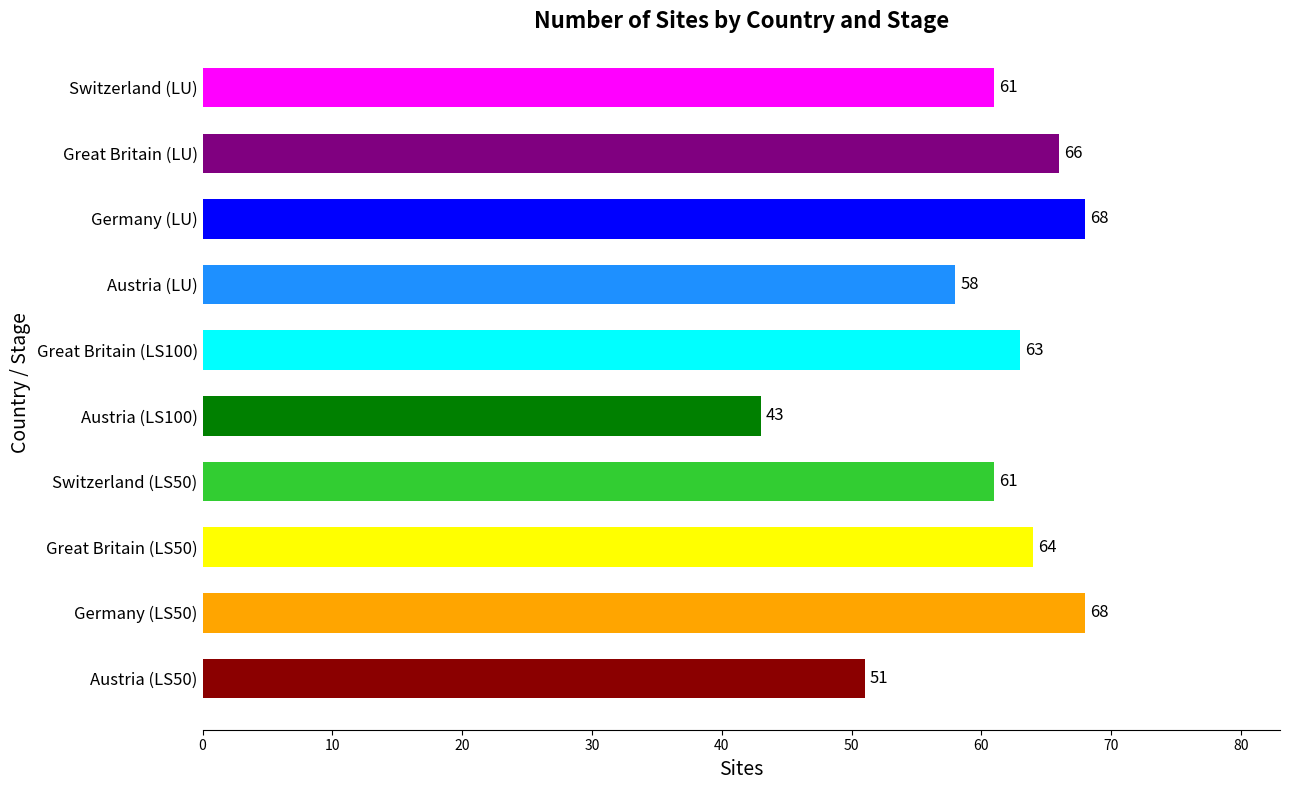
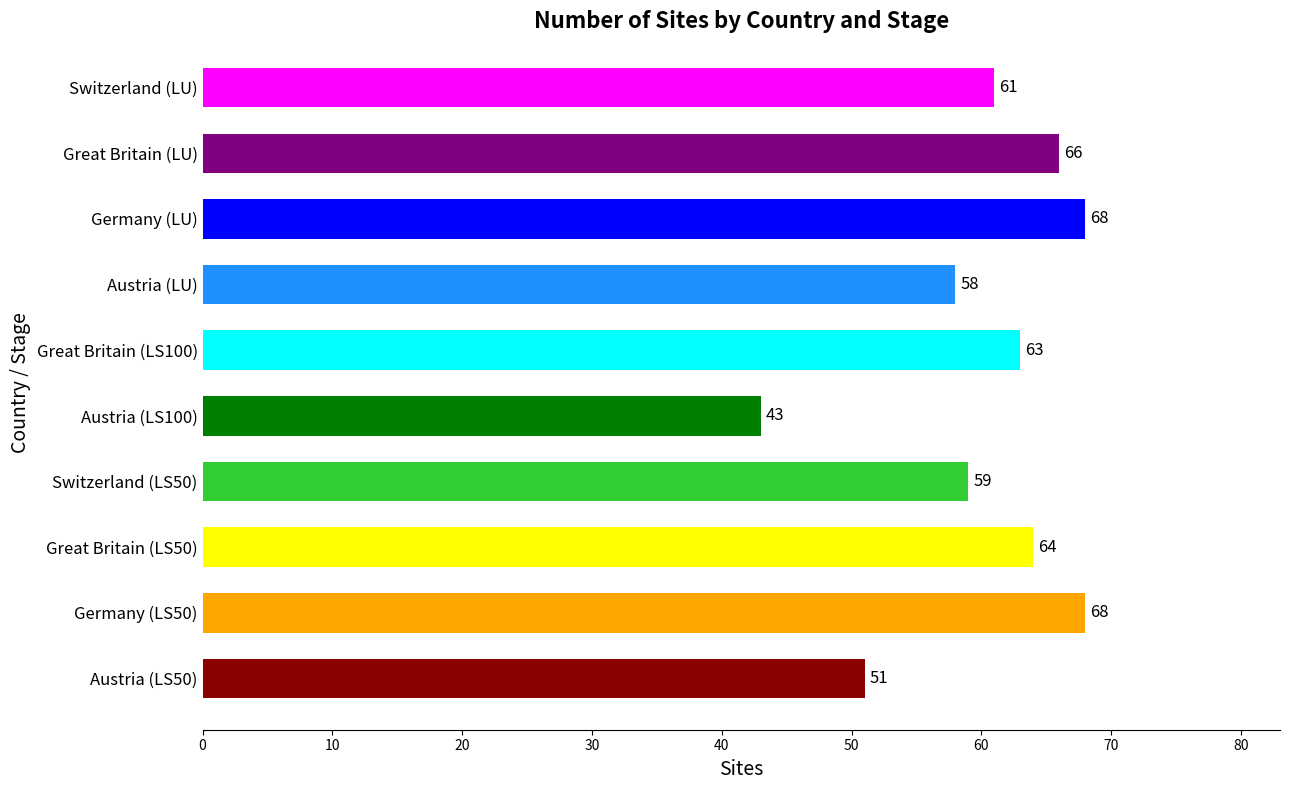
Switzerland (LS50): 61 -> 59
